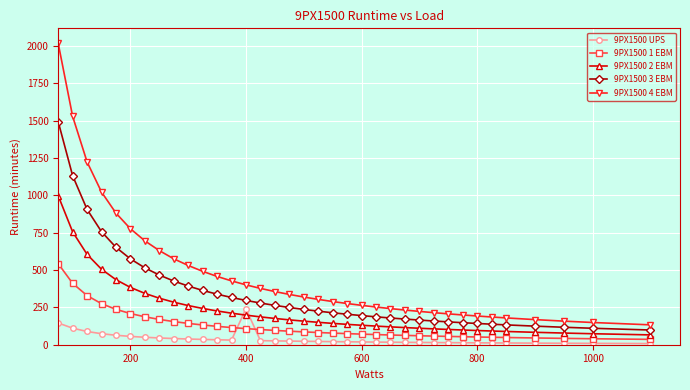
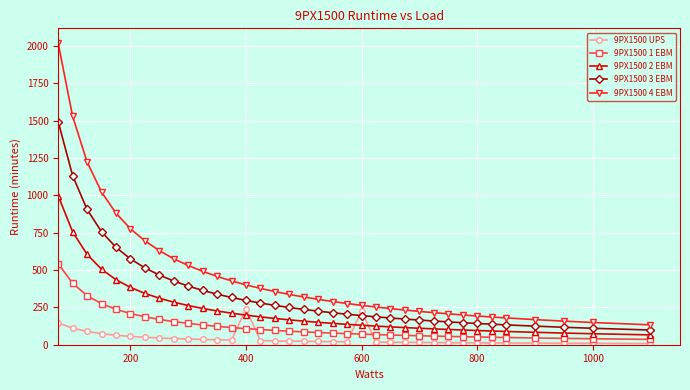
9PX1500 UPS, 600: 20 -> 230
